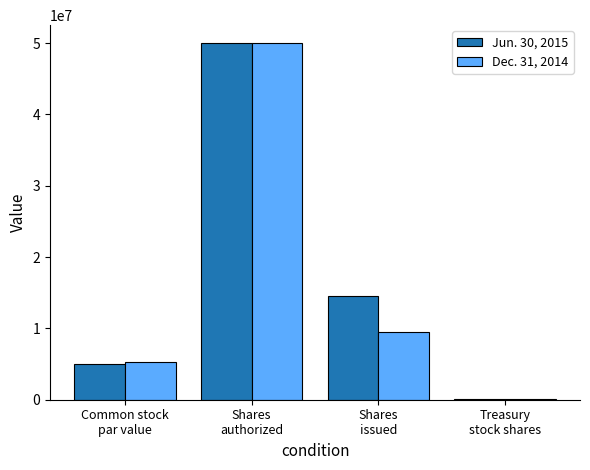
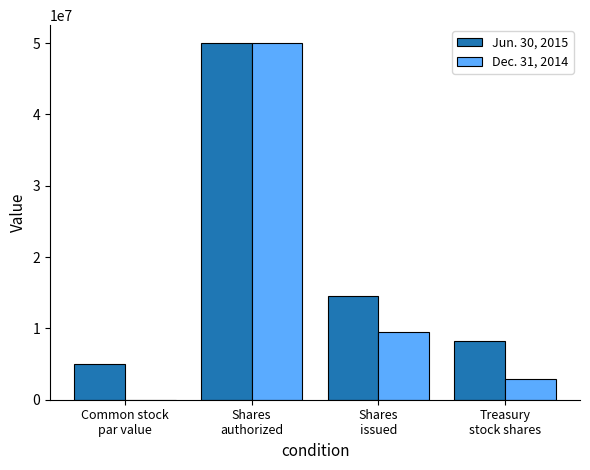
Dec. 31, 2014, Common stock par value: 5000000 -> 0
Jun. 30, 2015, Treasury stock shares: 0 -> 8000000
Dec. 31, 2014, Treasury stock shares: 0 -> 3000000
